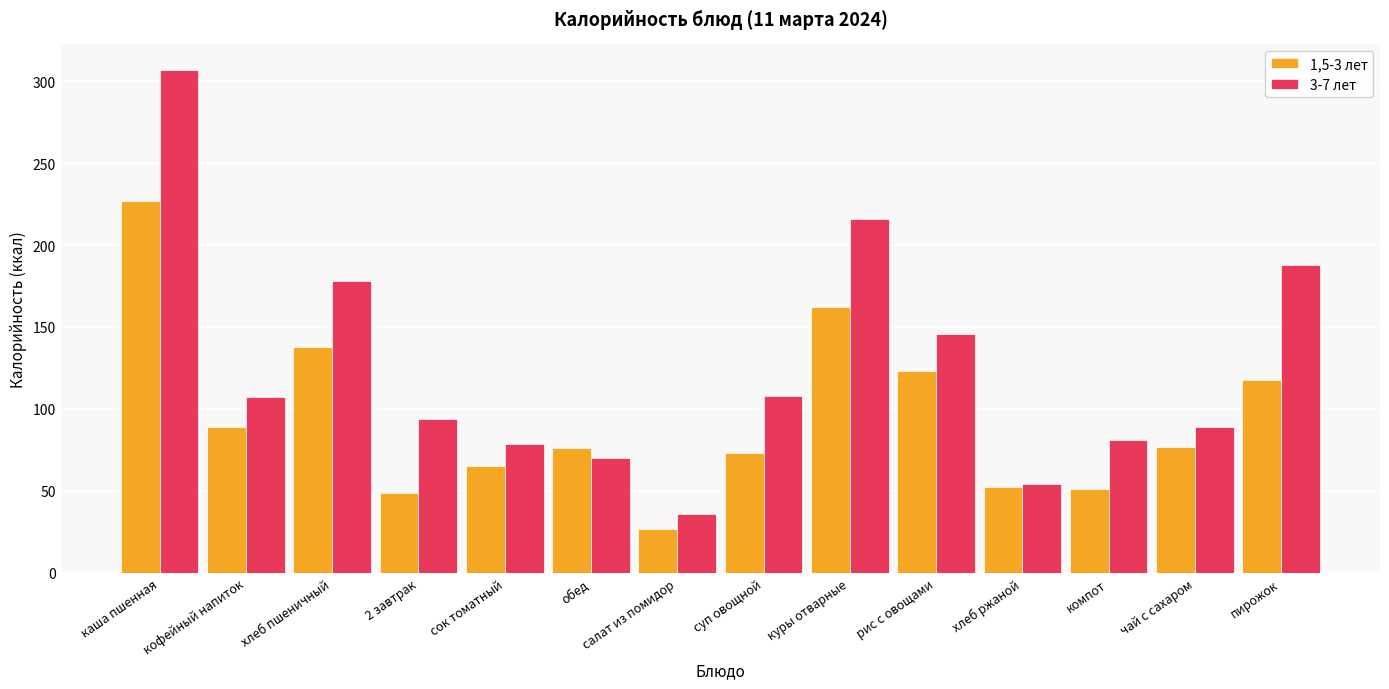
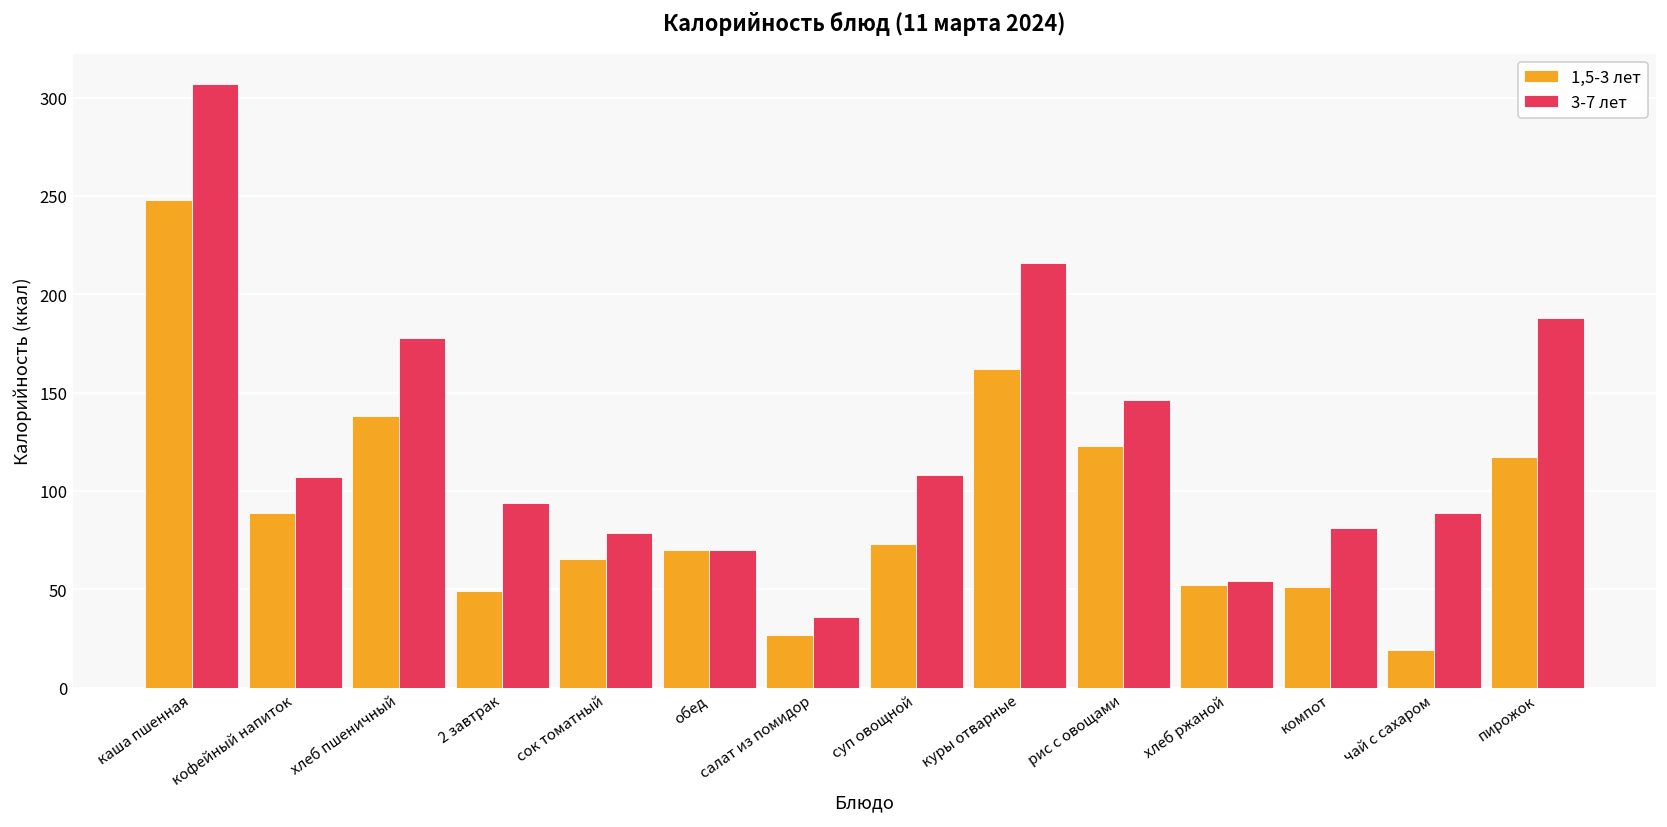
1,5-3 лет, каша пшенная: 227 -> 248
1,5-3 лет, обед: 76 -> 70
1,5-3 лет, чай с сахаром: 77 -> 19
